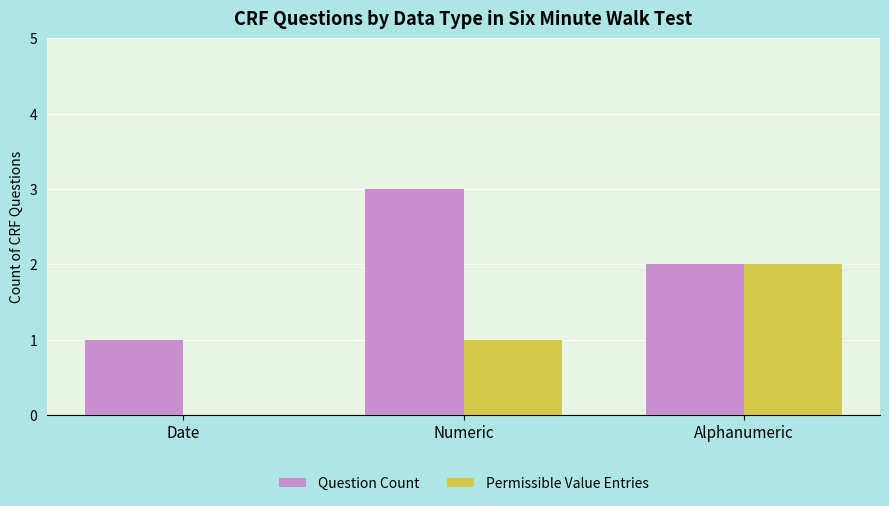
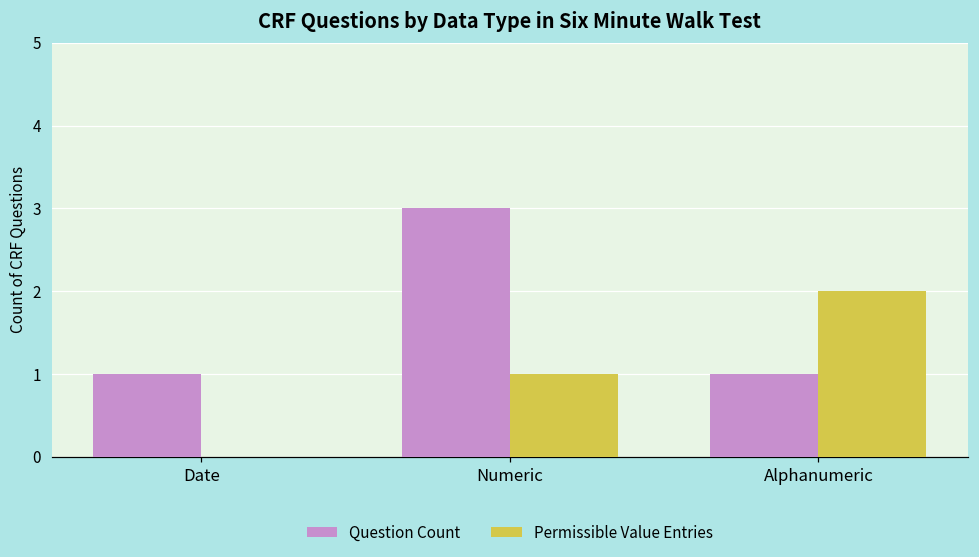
Question Count, Alphanumeric: 2 -> 1
